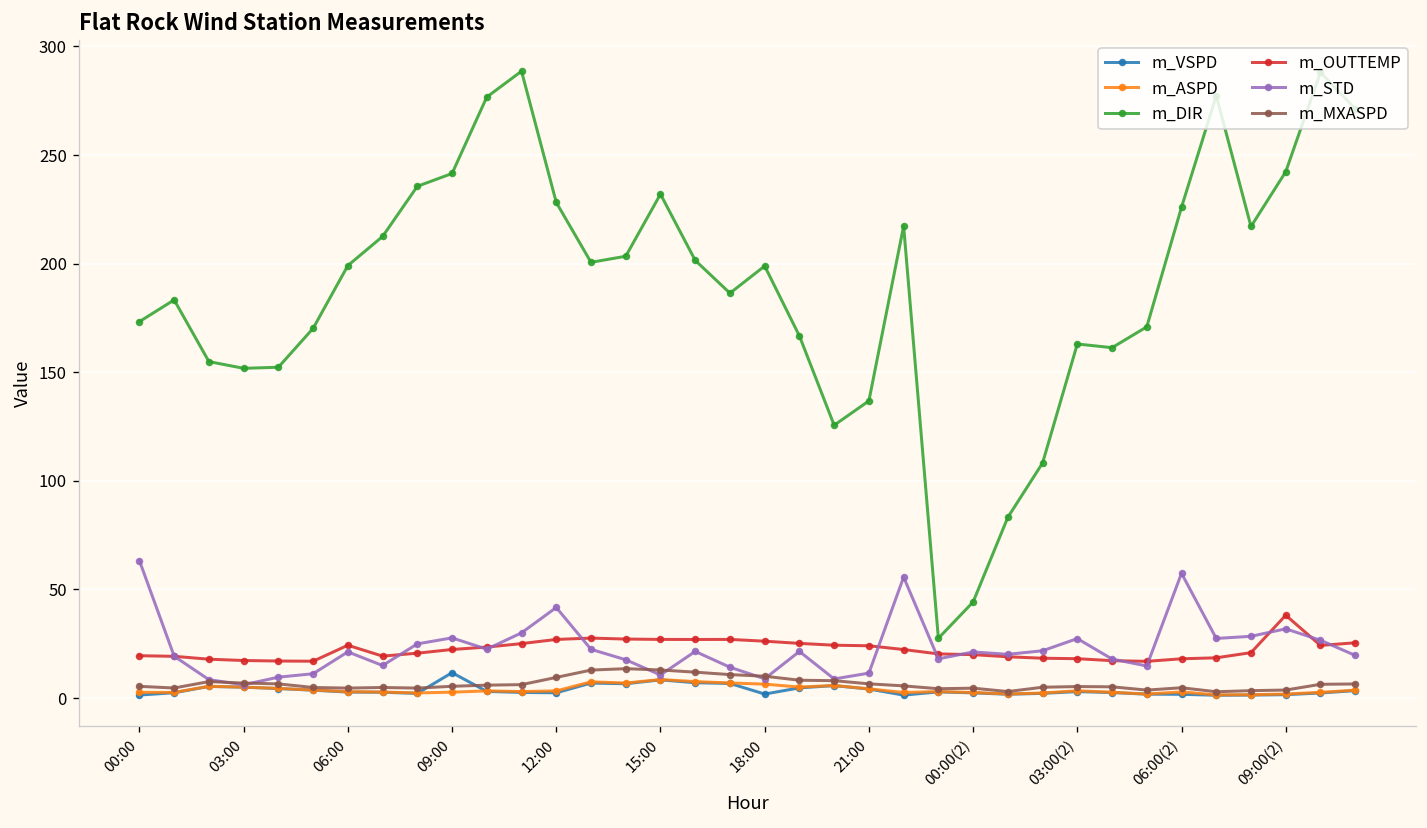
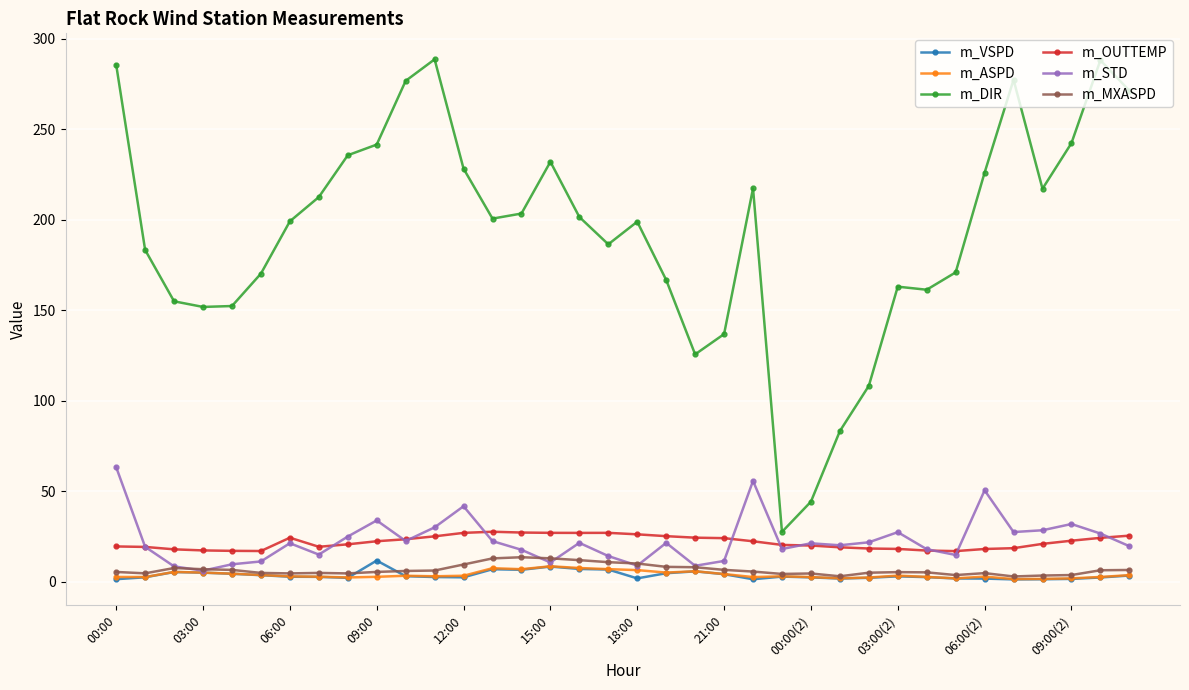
m_DIR, 00:00: 173 -> 286
m_STD, 09:00: 28 -> 34
m_STD, 06:00(2): 57 -> 50
m_OUTTEMP, 09:00(2): 38 -> 23
